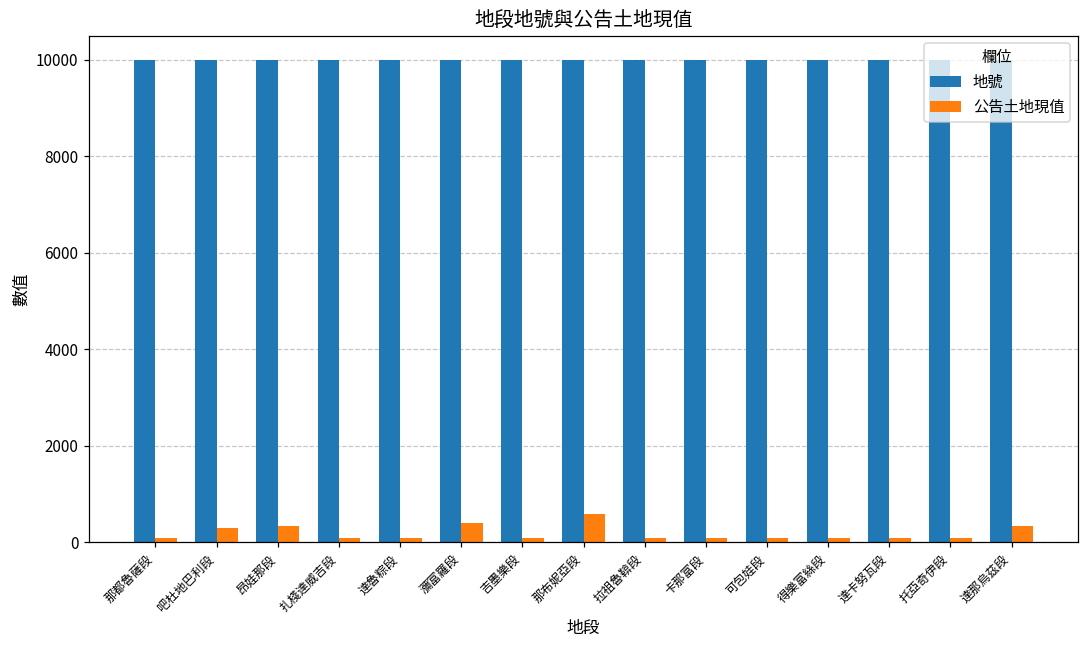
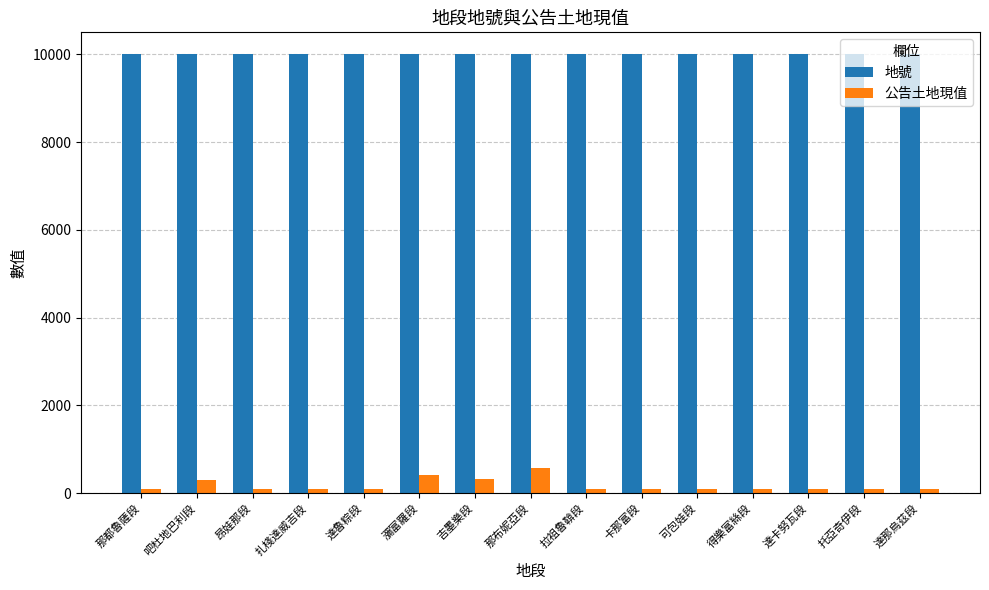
公告土地現值, 昂娃那段: 300 -> 100
公告土地現值, 吉墨樂段: 100 -> 300
公告土地現值, 達那烏茲段: 300 -> 100
